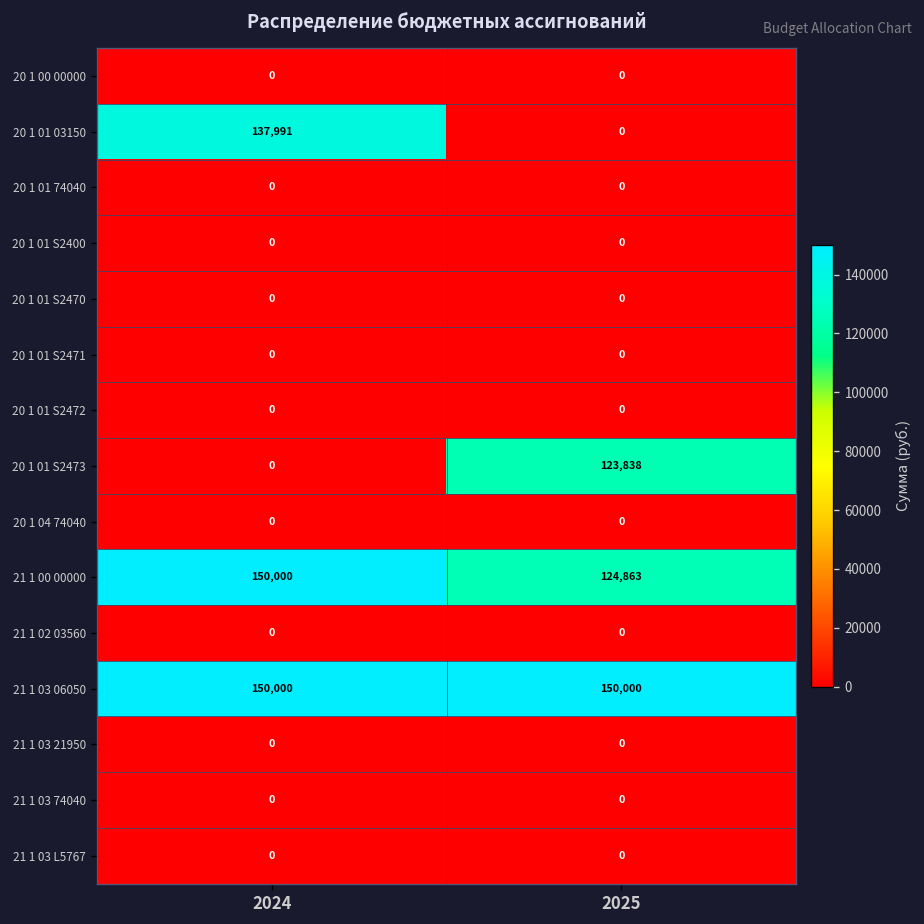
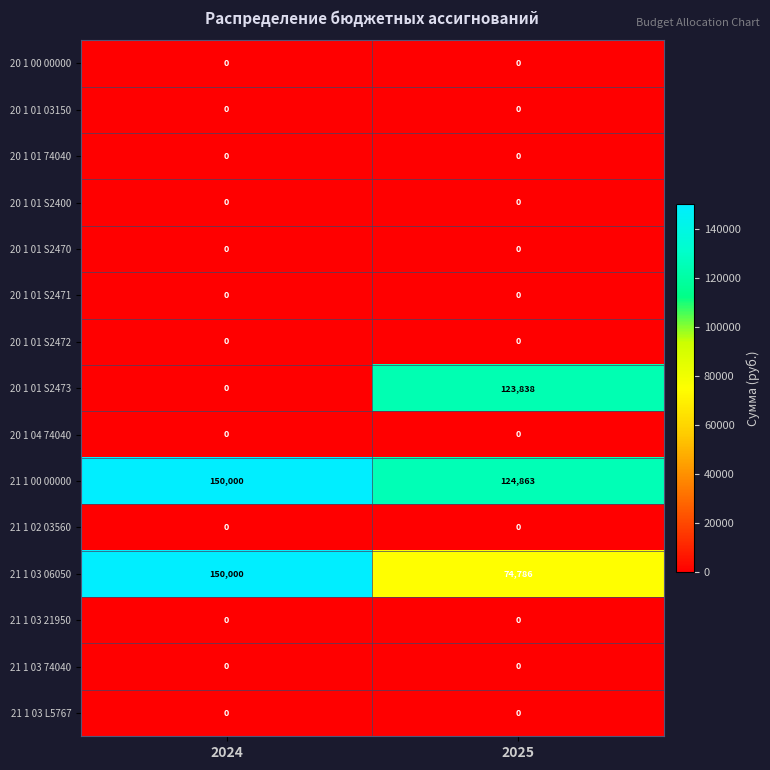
20 1 01 03150, 2024: 137,991 -> 0
21 1 03 06050, 2025: 150,000 -> 74,786
